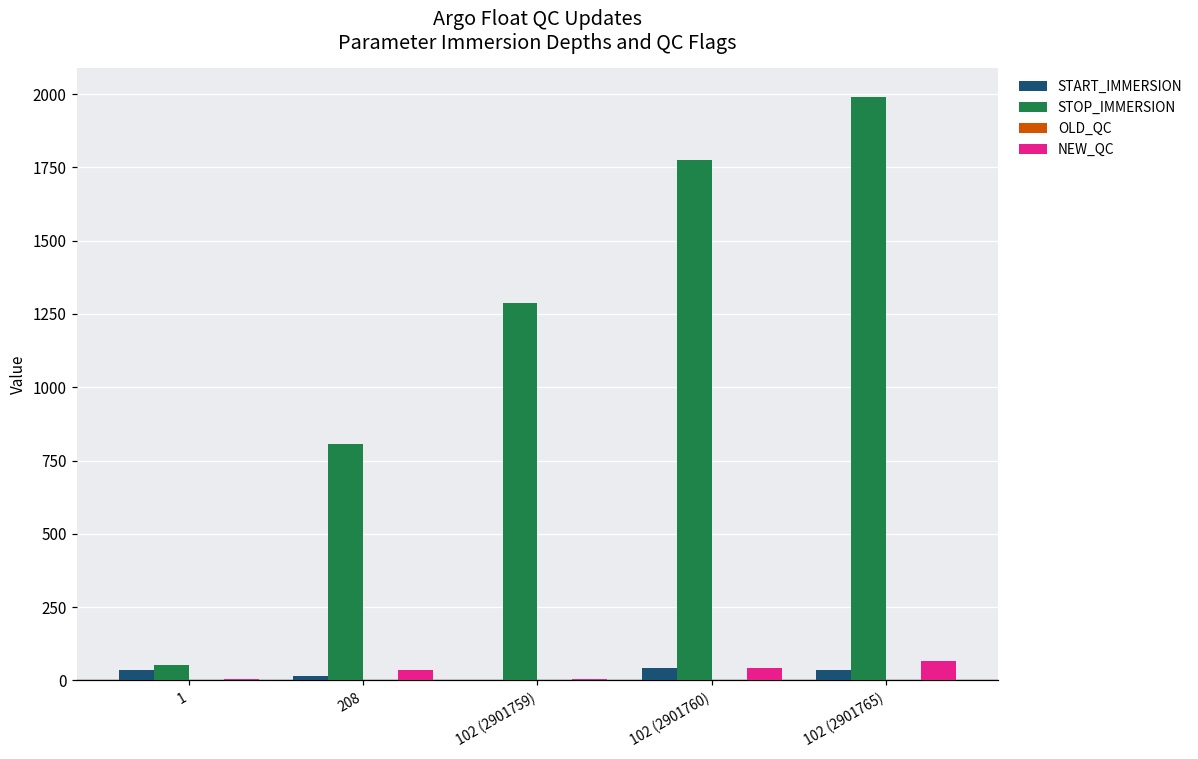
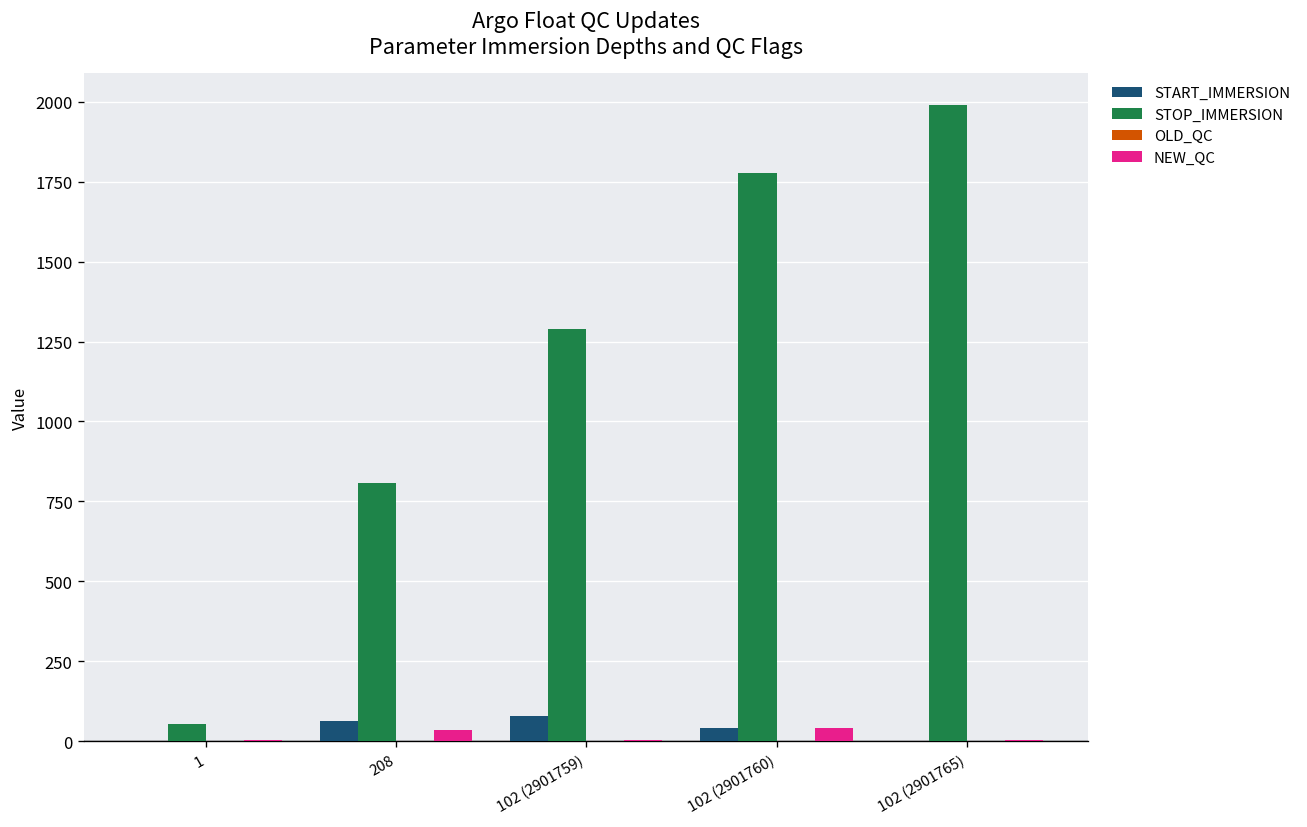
START_IMMERSION, 1: 40 -> 0
START_IMMERSION, 208: 20 -> 60
START_IMMERSION, 102 (2901759): 0 -> 80
START_IMMERSION, 102 (2901765): 40 -> 0
NEW_QC, 102 (2901765): 70 -> 0
